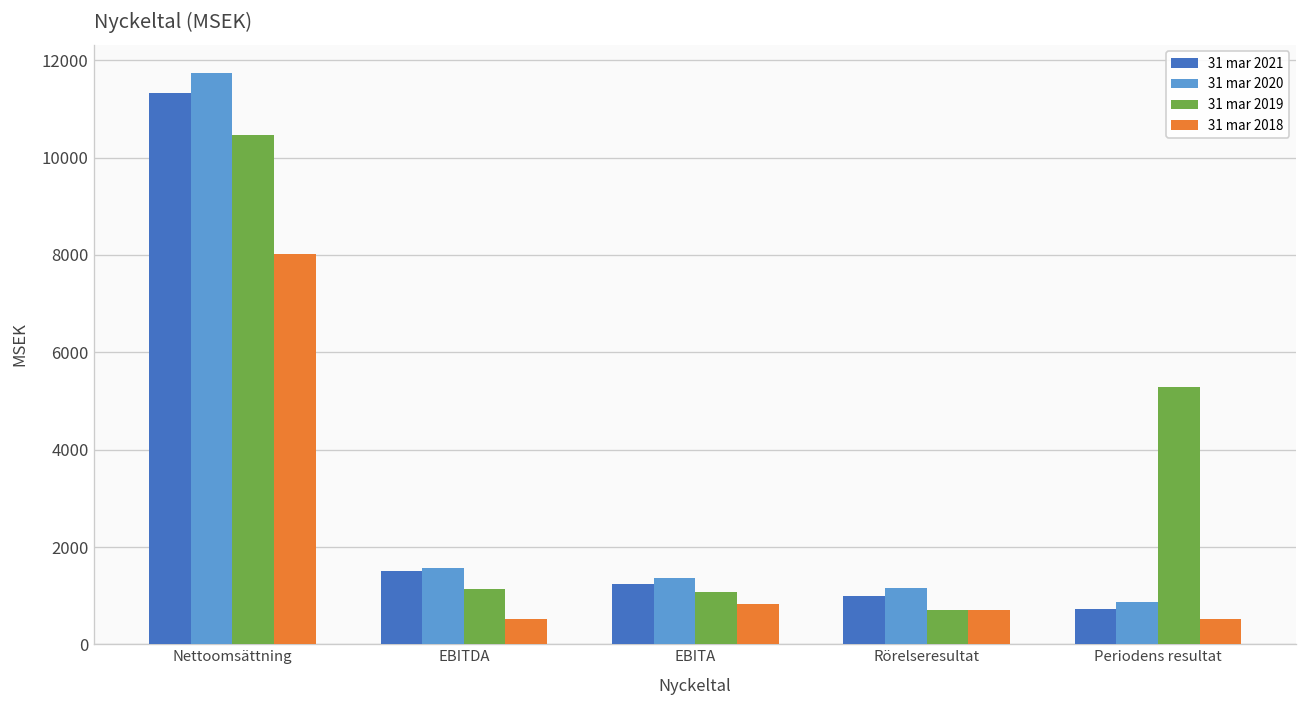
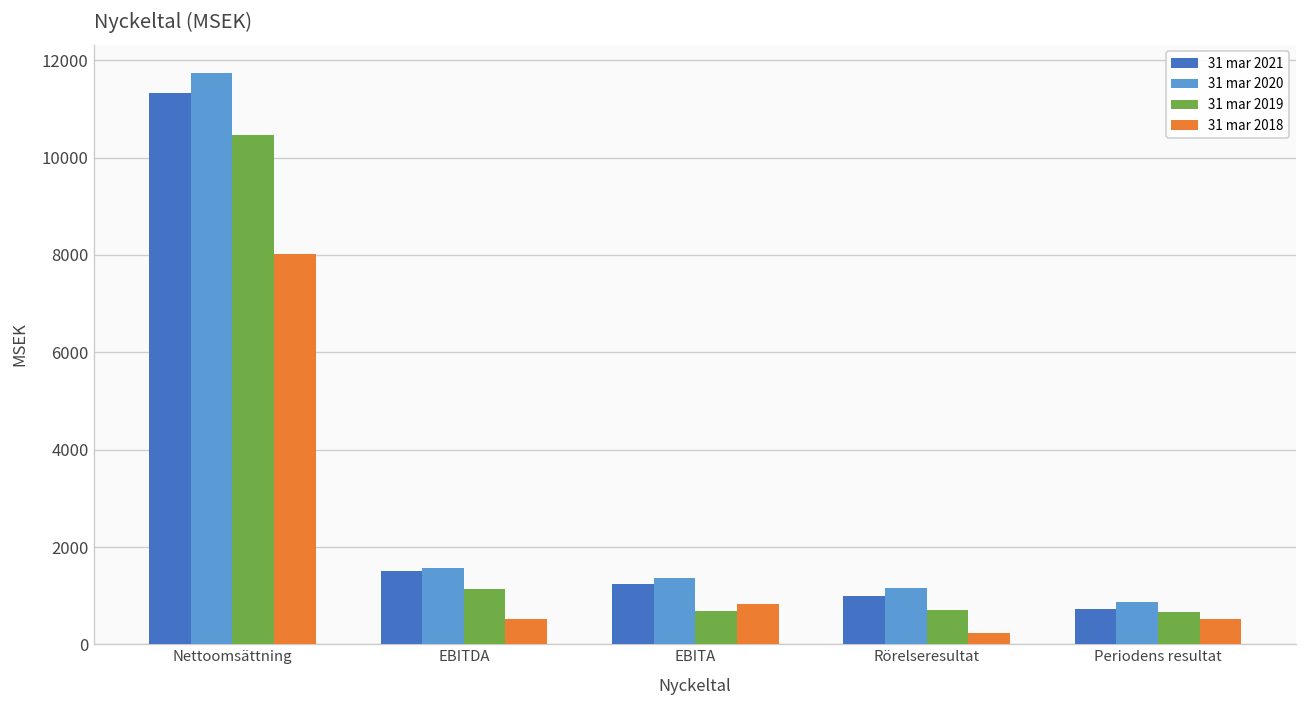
31 mar 2019, EBITA: 1100 -> 700
31 mar 2018, Rörelseresultat: 700 -> 200
31 mar 2019, Periodens resultat: 5300 -> 700
